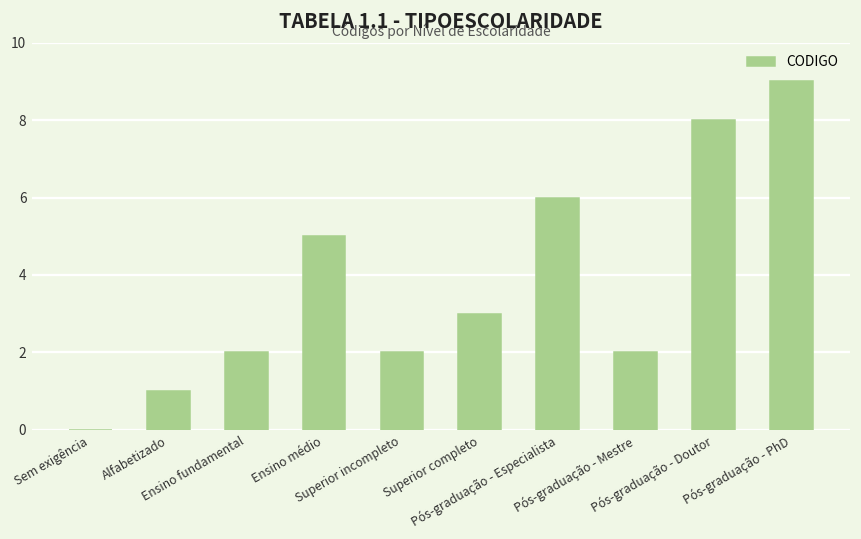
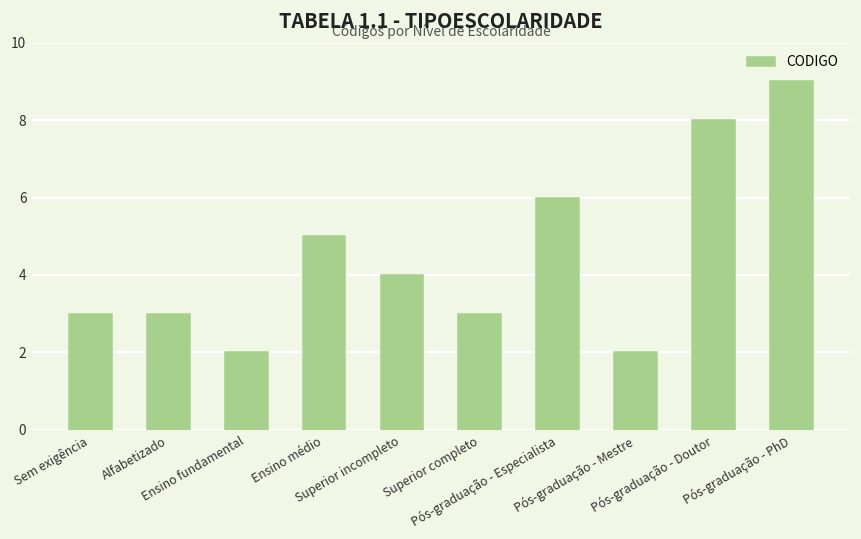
Sem exigência: 0 -> 3
Alfabetizado: 1 -> 3
Superior incompleto: 2 -> 4
